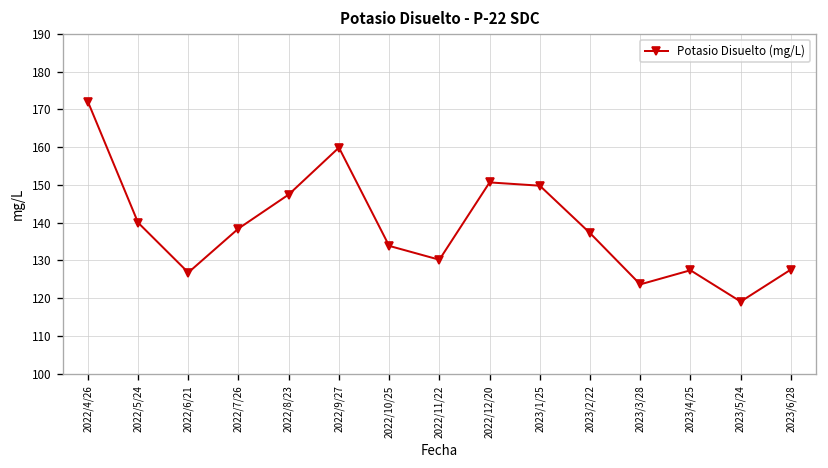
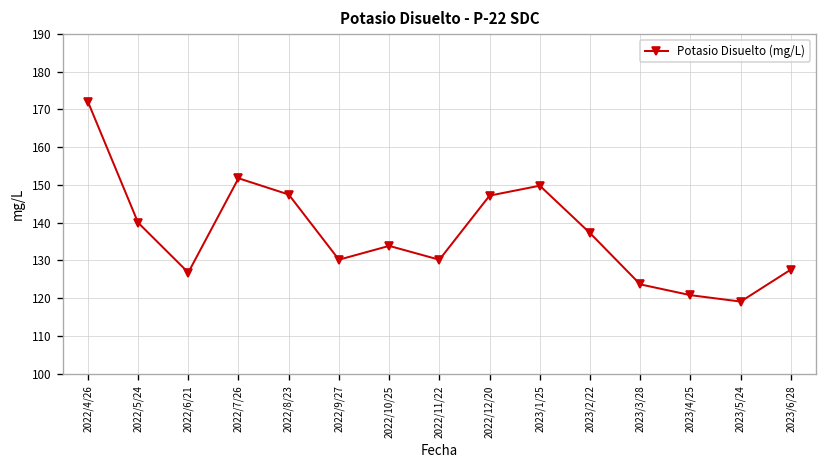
2022/7/26: 138 -> 152
2022/9/27: 160 -> 130
2022/12/20: 151 -> 147
2023/4/25: 127 -> 121
